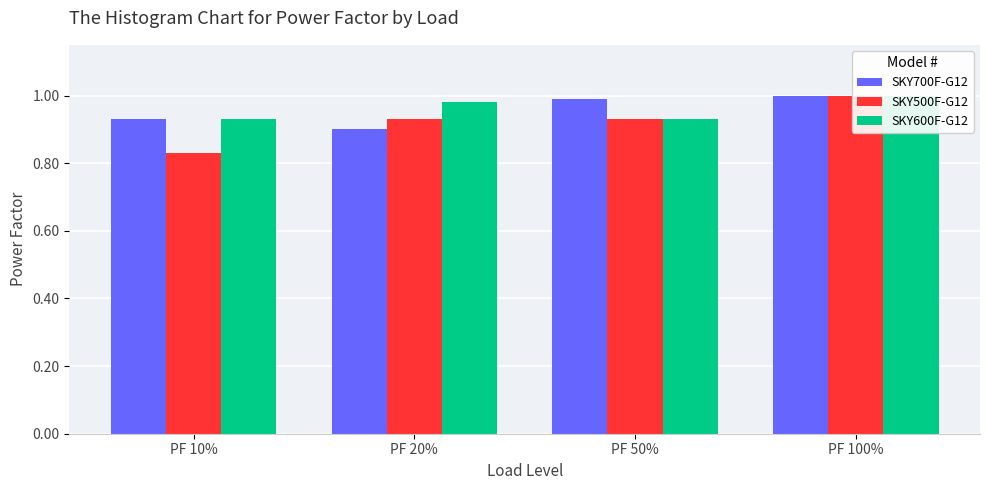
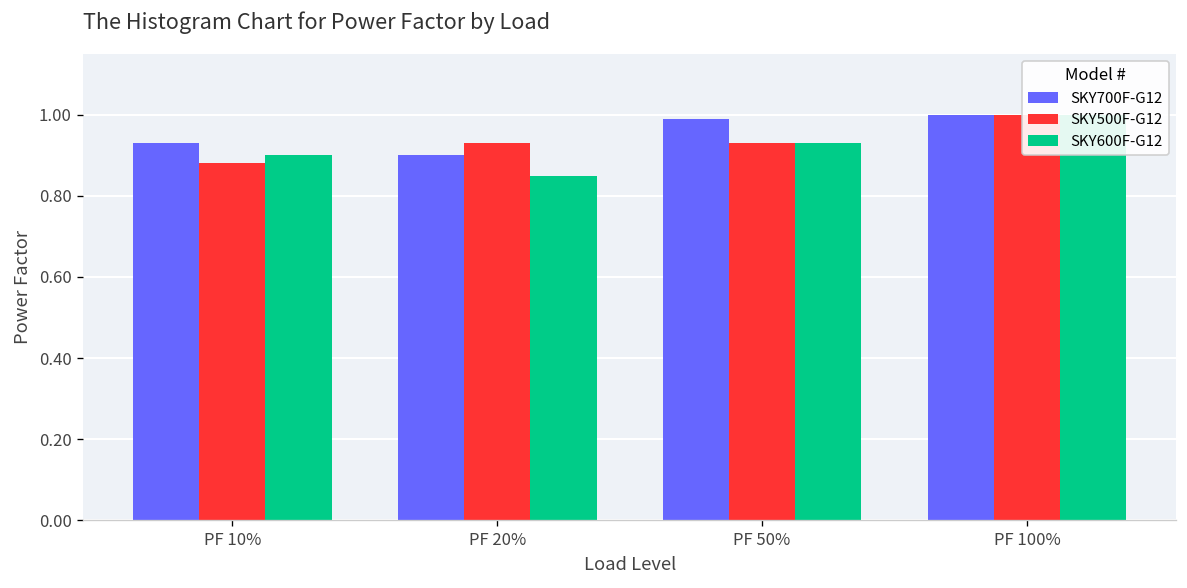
SKY500F-G12, PF 10%: 0.83 -> 0.88
SKY600F-G12, PF 10%: 0.93 -> 0.90
SKY600F-G12, PF 20%: 0.98 -> 0.85
